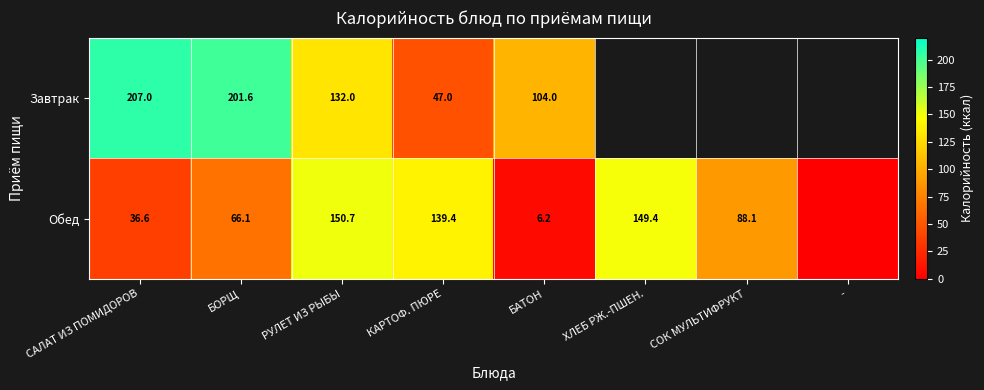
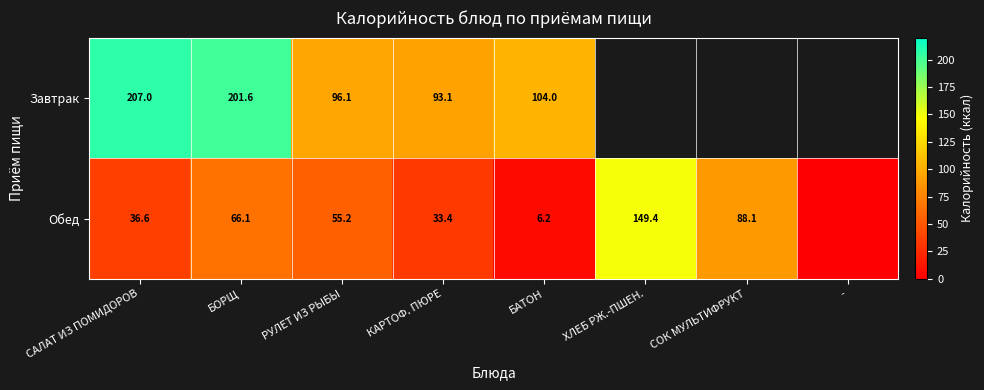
Завтрак, РУЛЕТ ИЗ РЫБЫ: 132.0 -> 96.1
Завтрак, КАРТОФ. ПЮРЕ: 47.0 -> 93.1
Обед, РУЛЕТ ИЗ РЫБЫ: 150.7 -> 55.2
Обед, КАРТОФ. ПЮРЕ: 139.4 -> 33.4
